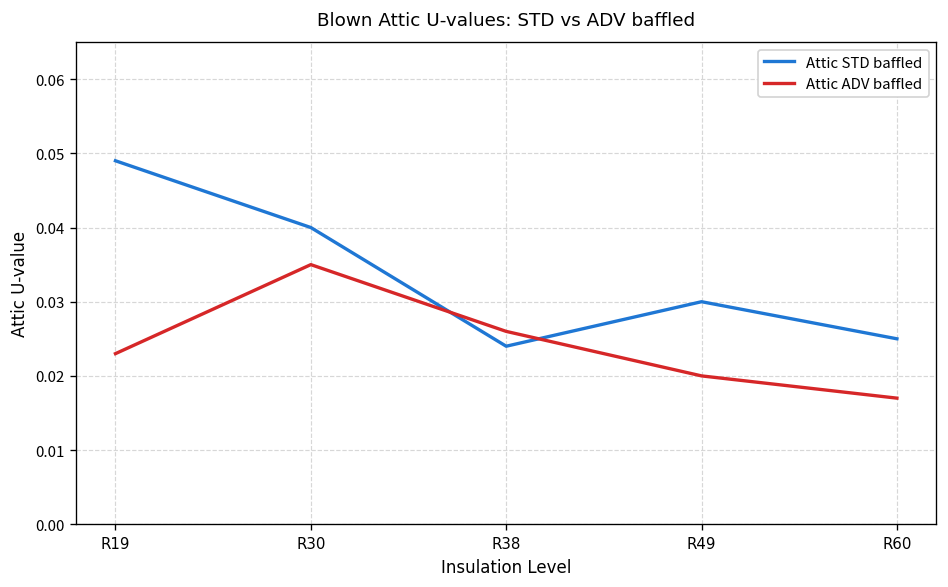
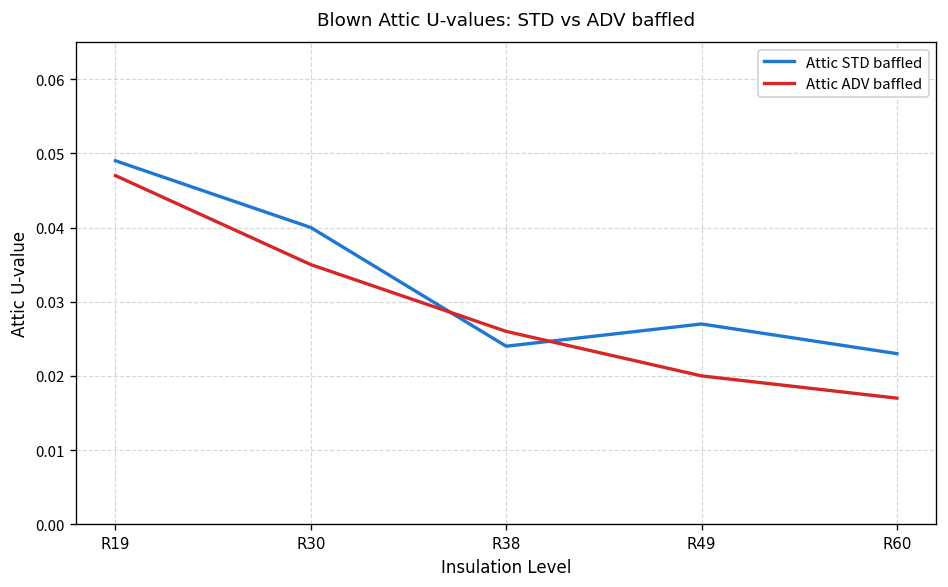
Attic ADV baffled, R19: 0.023 -> 0.047
Attic STD baffled, R49: 0.030 -> 0.027
Attic STD baffled, R60: 0.025 -> 0.023
